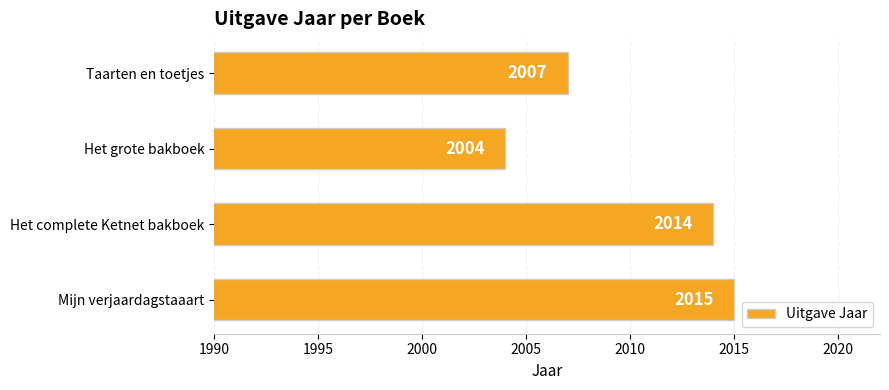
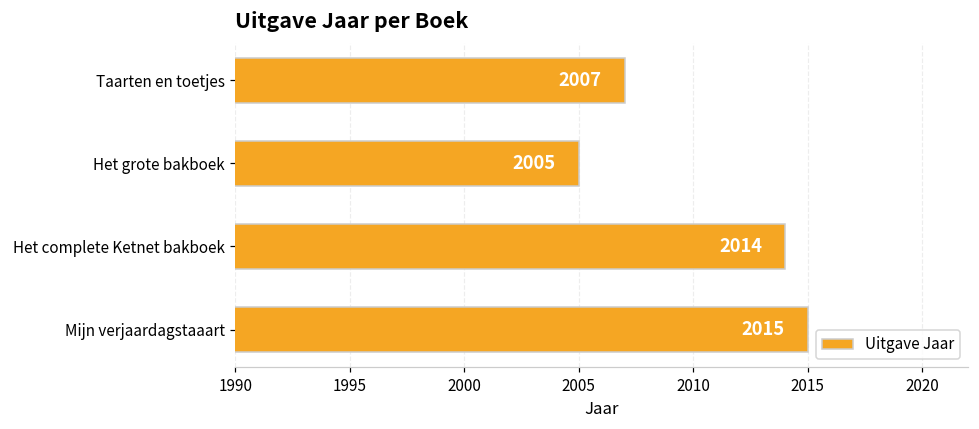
Het grote bakboek: 2004 -> 2005
